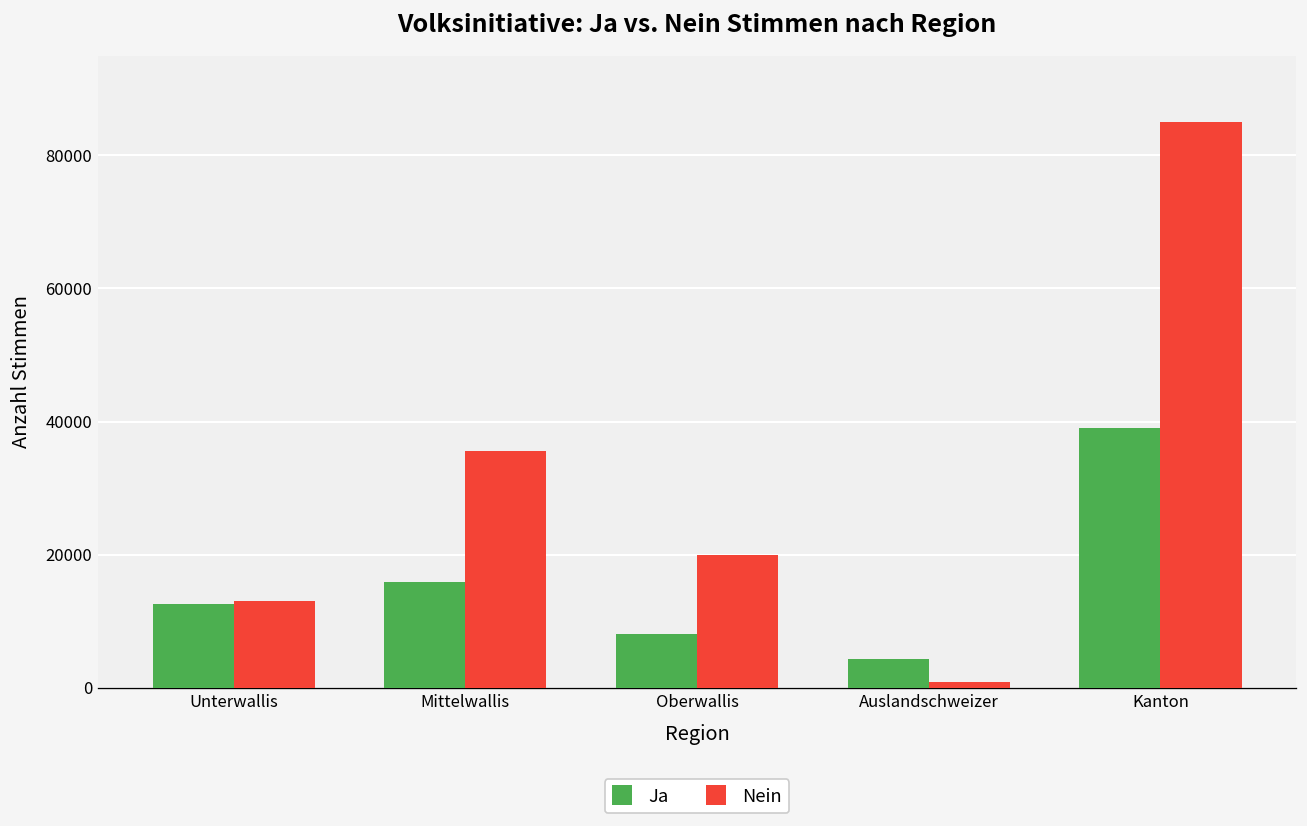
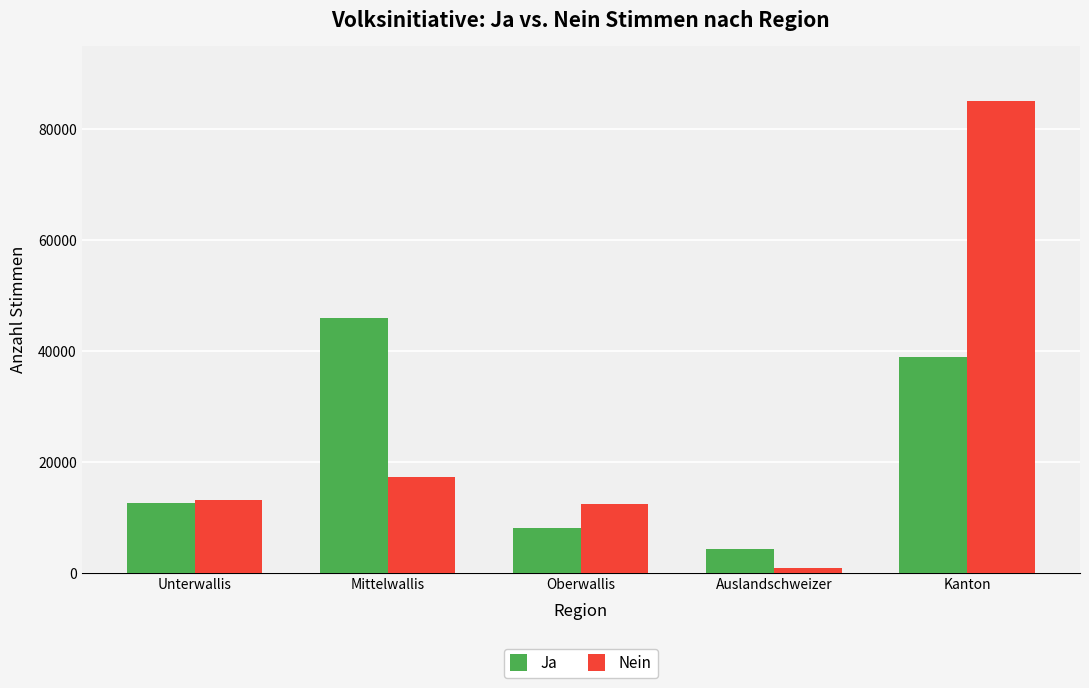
Ja, Mittelwallis: 16000 -> 46000
Nein, Mittelwallis: 36000 -> 17000
Nein, Oberwallis: 20000 -> 12000
